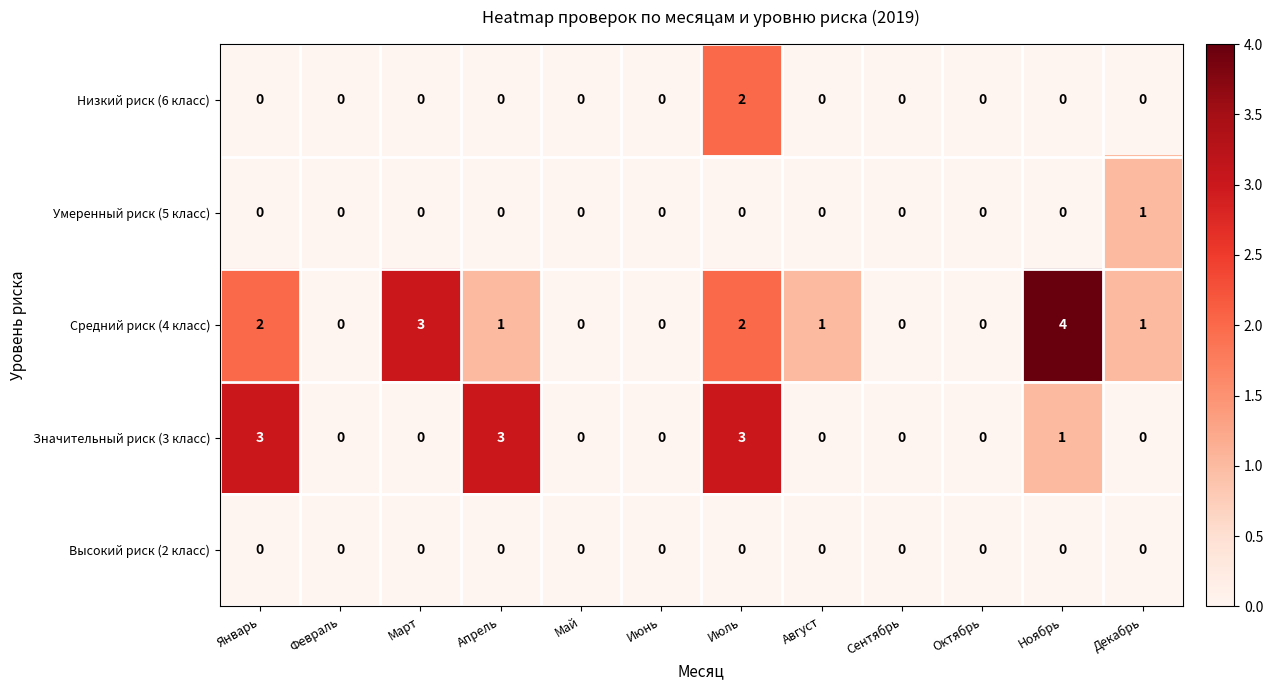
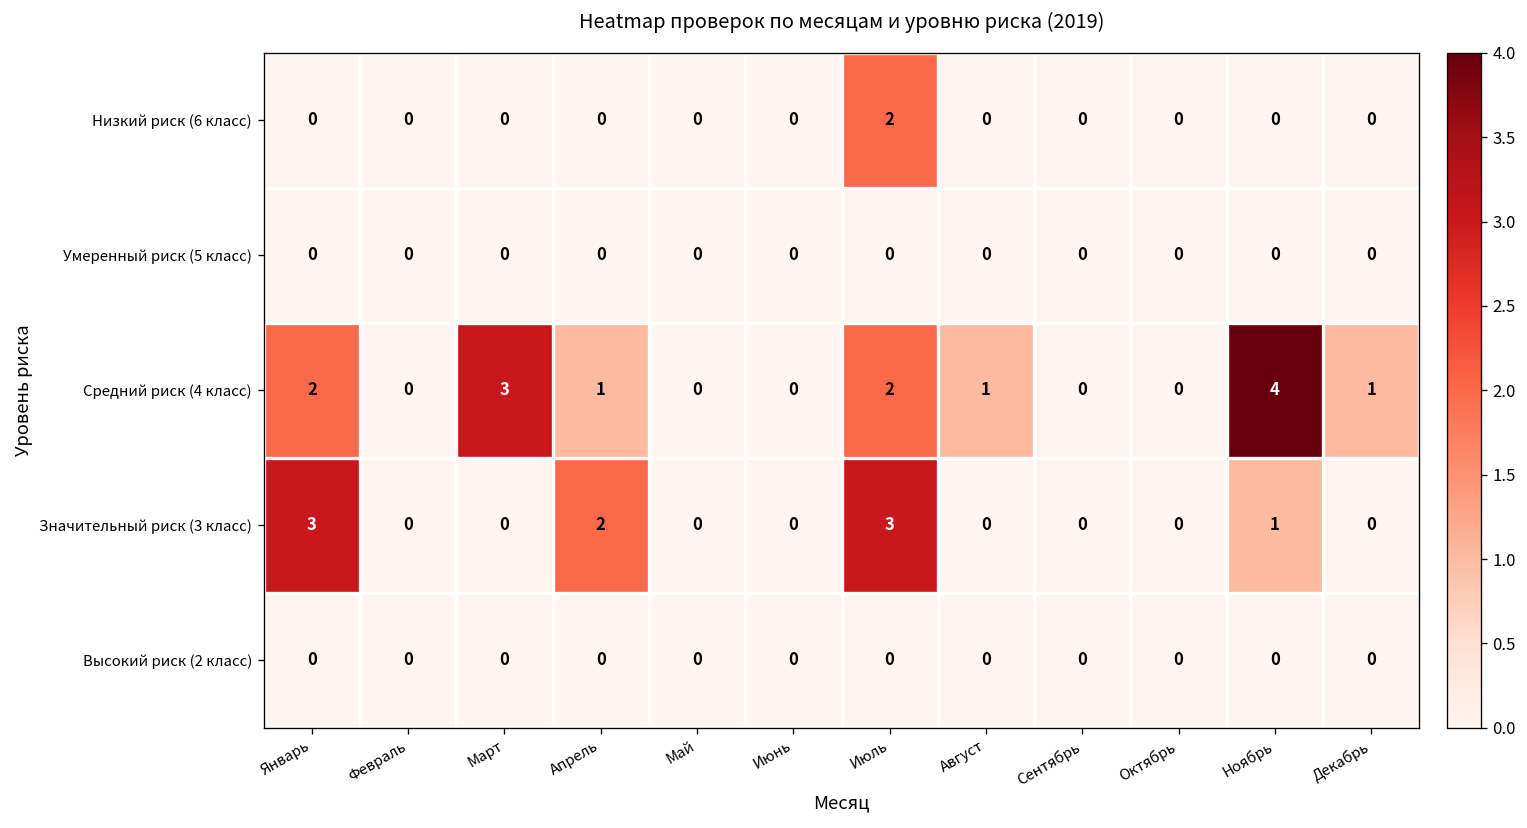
Умеренный риск (5 класс), Декабрь: 1 -> 0
Значительный риск (3 класс), Апрель: 3 -> 2
